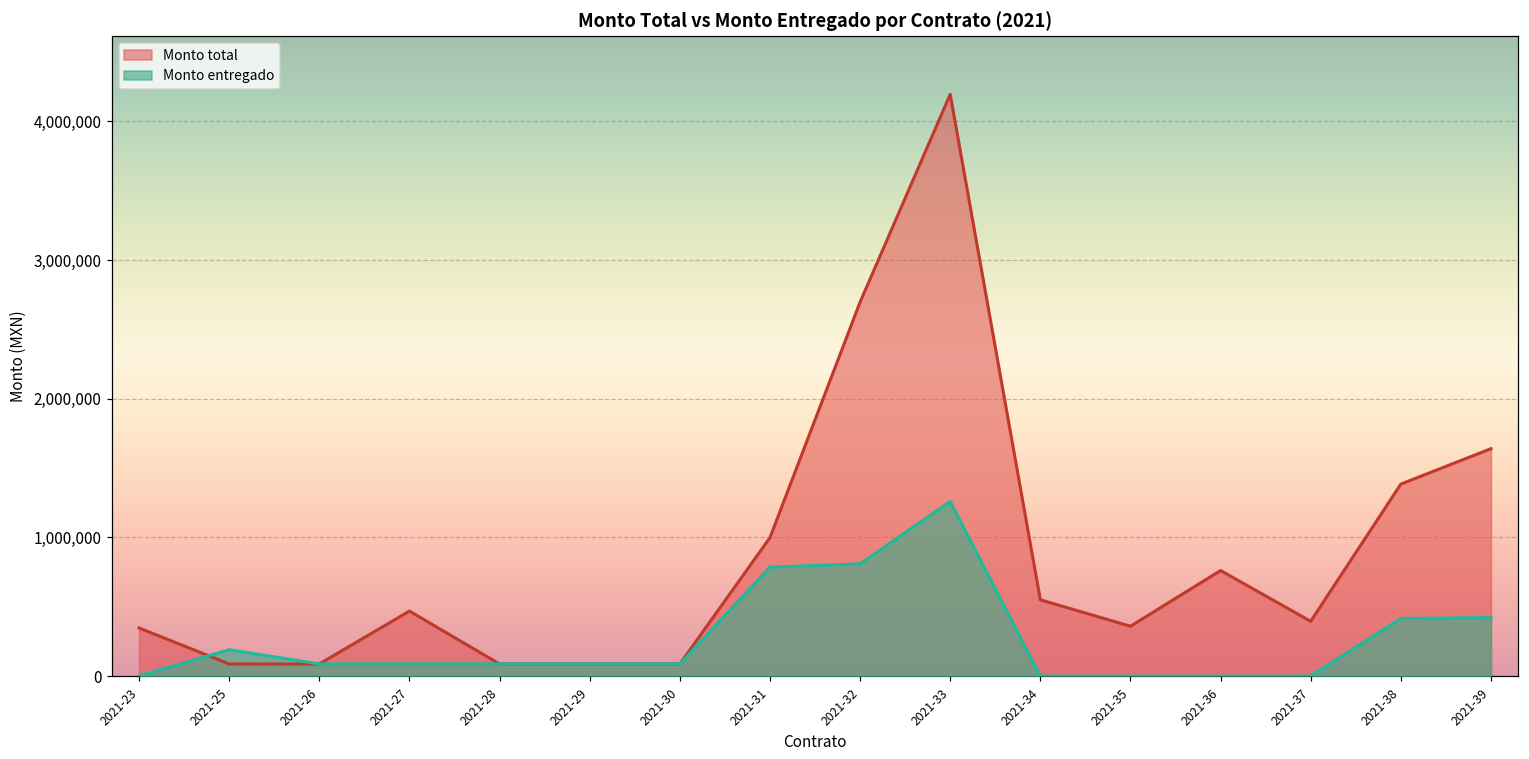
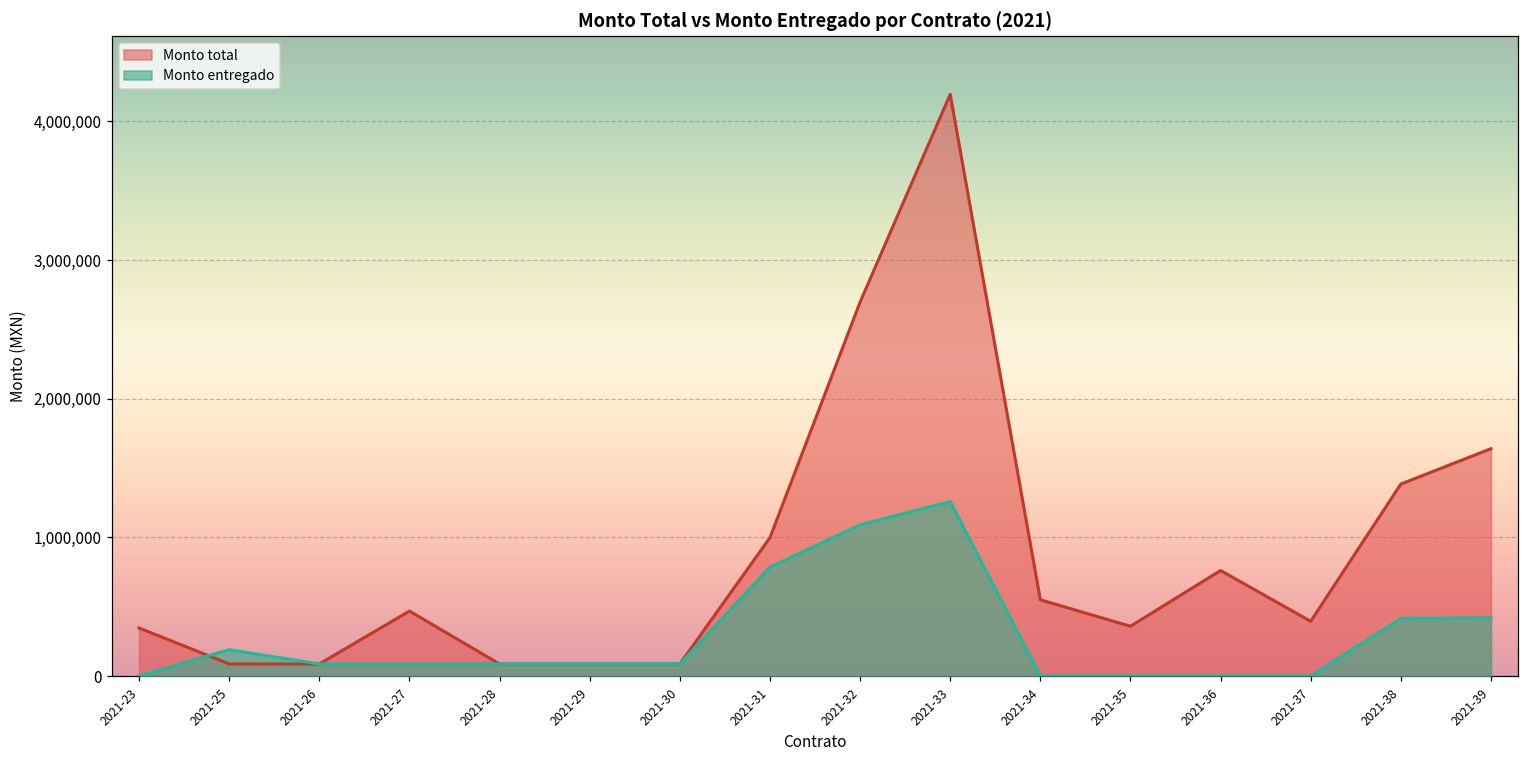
Monto entregado, 2021-32: 810,000 -> 1,090,000
